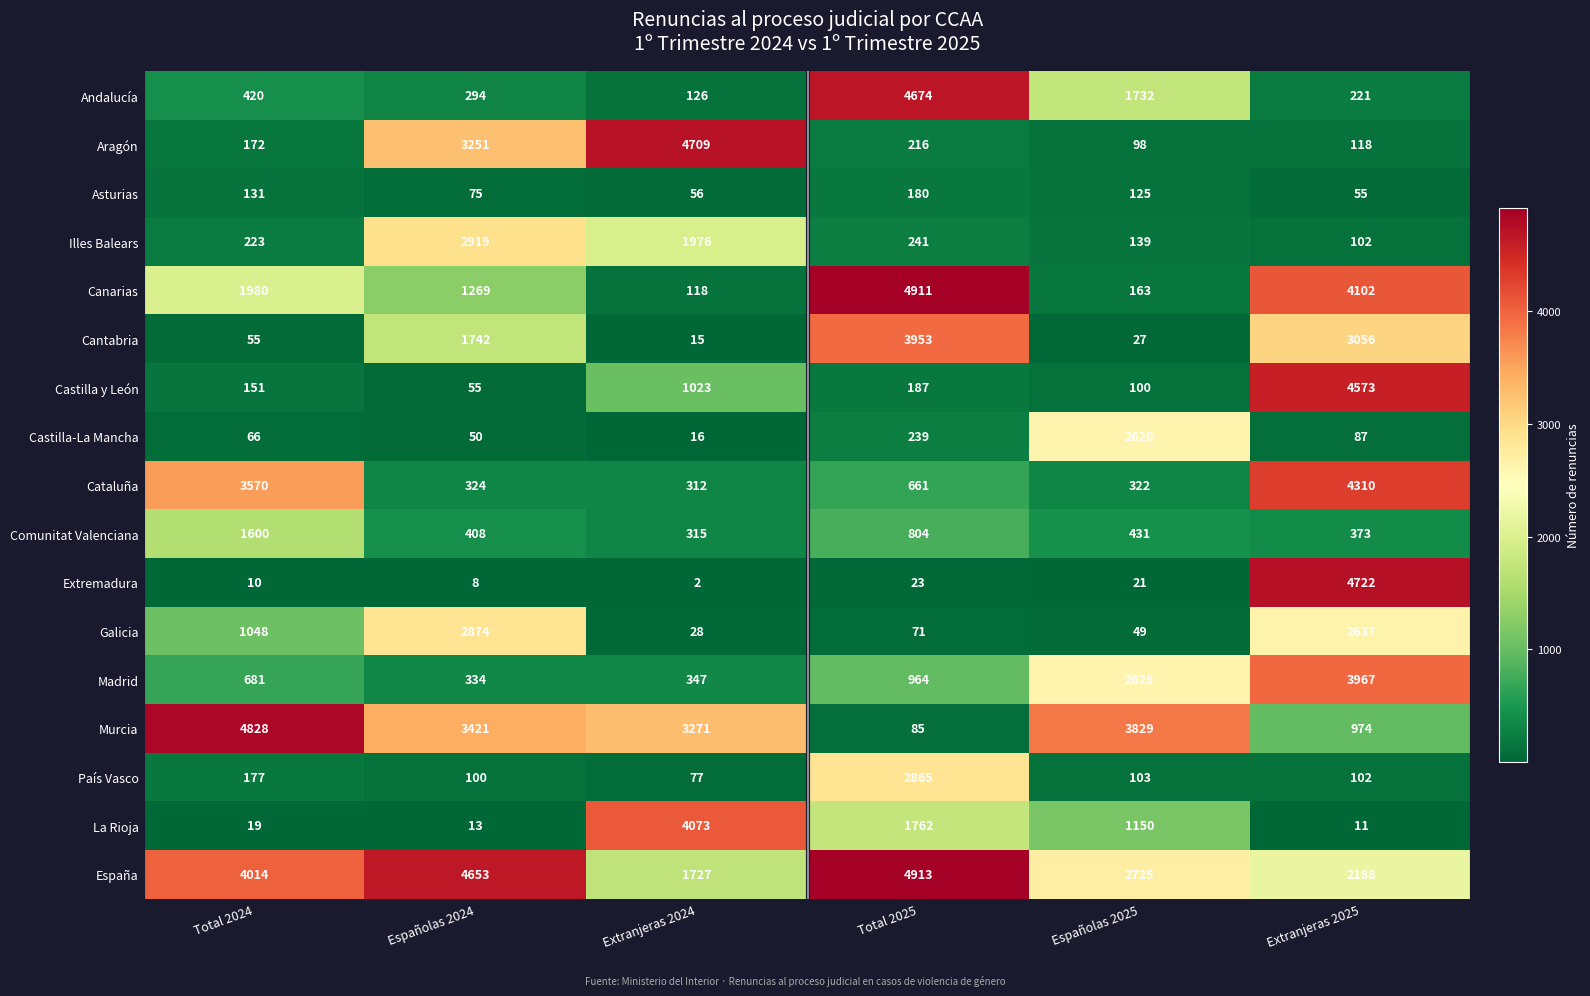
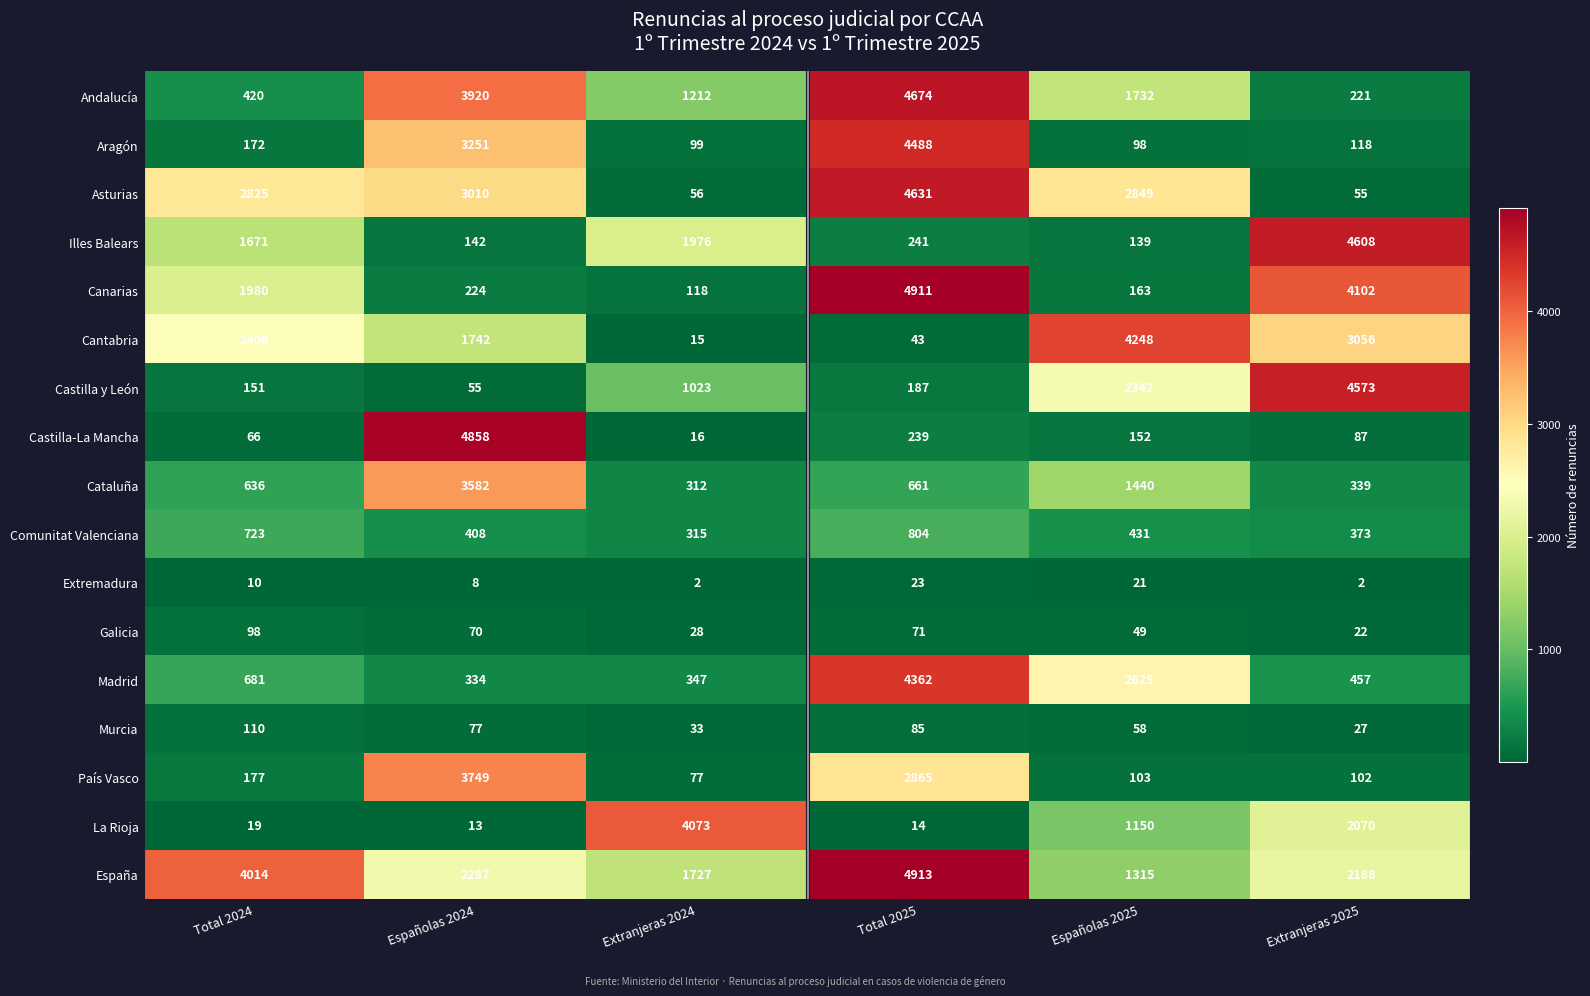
Andalucía, Españolas 2024: 294 -> 3920
Andalucía, Extranjeras 2024: 126 -> 1212
Aragón, Extranjeras 2024: 4709 -> 99
Aragón, Total 2025: 216 -> 4488
Asturias, Total 2024: 131 -> 2825
Asturias, Españolas 2024: 75 -> 3010
Asturias, Total 2025: 180 -> 4631
Asturias, Españolas 2025: 125 -> 2849
Illes Balears, Total 2024: 223 -> 1671
Illes Balears, Españolas 2024: 2919 -> 142
Illes Balears, Extranjeras 2025: 102 -> 4608
Canarias, Españolas 2024: 1269 -> 224
Cantabria, Total 2024: 55 -> 2406
Cantabria, Total 2025: 3953 -> 43
Cantabria, Españolas 2025: 27 -> 4248
Castilla y León, Españolas 2025: 100 -> 2342
Castilla-La Mancha, Españolas 2024: 50 -> 4858
Castilla-La Mancha, Españolas 2025: 2620 -> 152
Cataluña, Total 2024: 3570 -> 636
Cataluña, Españolas 2024: 324 -> 3582
Cataluña, Españolas 2025: 322 -> 1440
Cataluña, Extranjeras 2025: 4310 -> 339
Comunitat Valenciana, Total 2024: 1600 -> 723
Extremadura, Extranjeras 2025: 4722 -> 2
Galicia, Total 2024: 1048 -> 98
Galicia, Españolas 2024: 2874 -> 70
Galicia, Extranjeras 2025: 2637 -> 22
Madrid, Total 2025: 964 -> 4362
Madrid, Extranjeras 2025: 3967 -> 457
Murcia, Total 2024: 4828 -> 110
Murcia, Españolas 2024: 3421 -> 77
Murcia, Extranjeras 2024: 3271 -> 33
Murcia, Españolas 2025: 3829 -> 58
Murcia, Extranjeras 2025: 974 -> 27
País Vasco, Españolas 2024: 100 -> 3749
La Rioja, Total 2025: 1762 -> 14
La Rioja, Extranjeras 2025: 11 -> 2070
España, Españolas 2024: 4653 -> 2287
España, Españolas 2025: 2725 -> 1315
